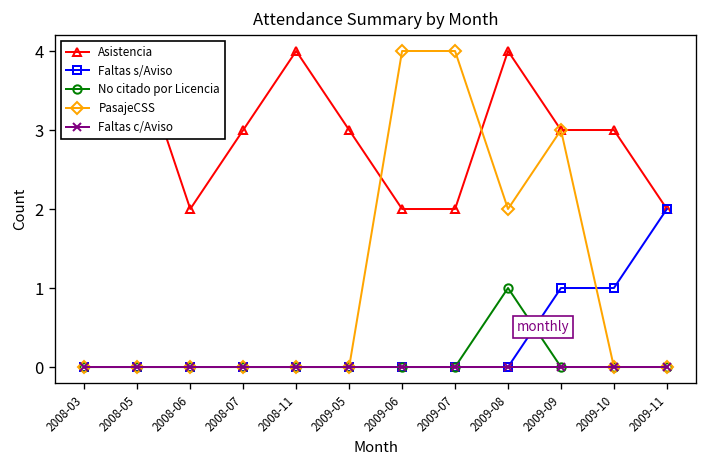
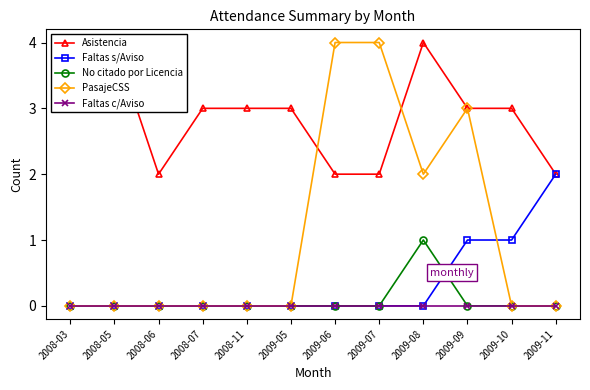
Asistencia, 2008-11: 4 -> 3
